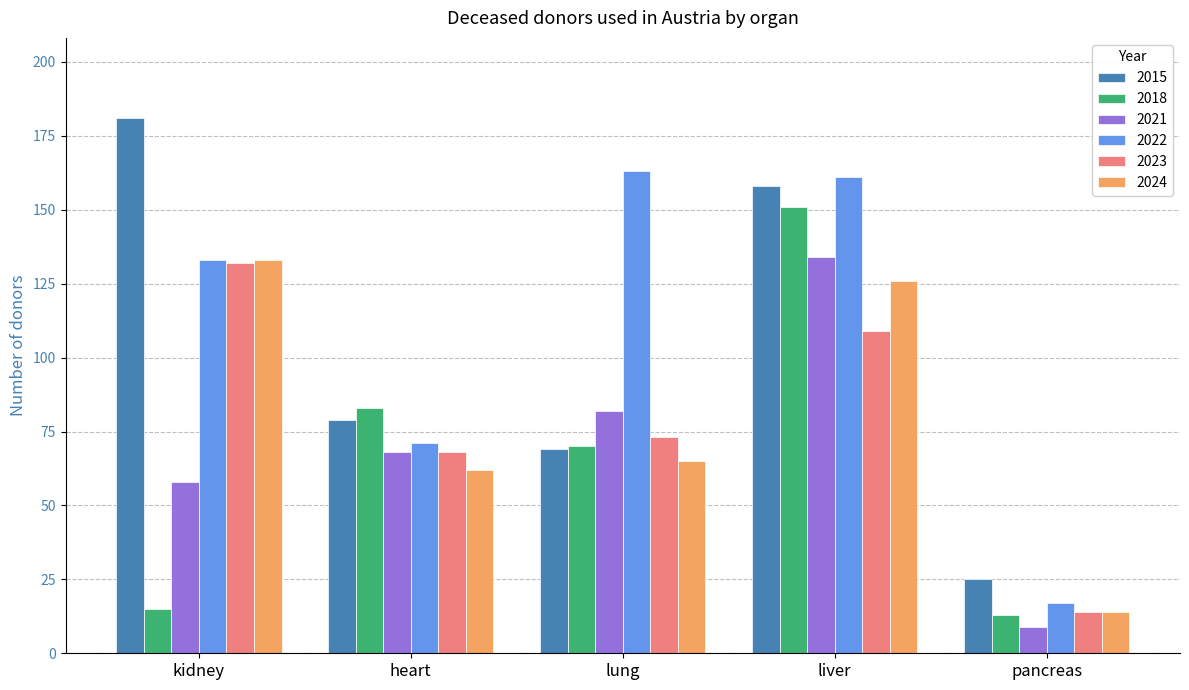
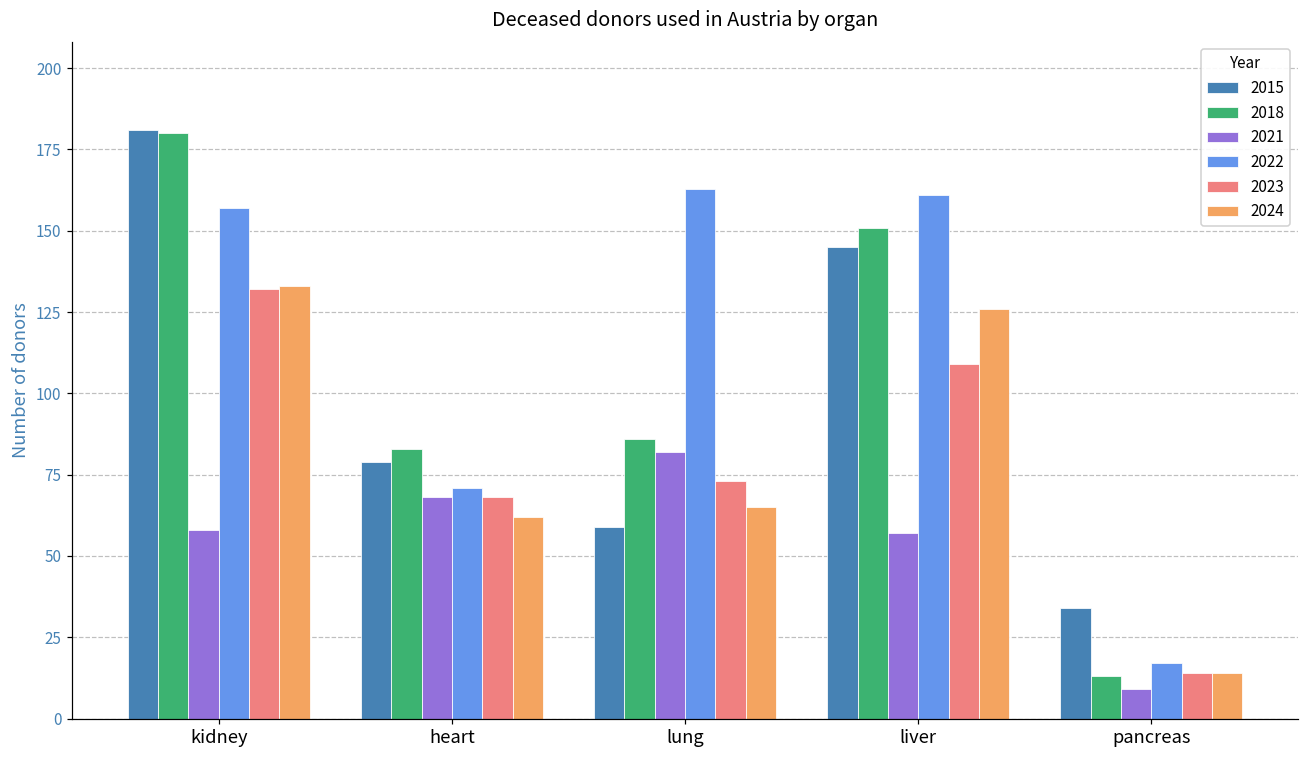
2018, kidney: 15 -> 180
2022, kidney: 133 -> 157
2015, lung: 69 -> 59
2018, lung: 70 -> 86
2015, liver: 158 -> 145
2021, liver: 134 -> 57
2015, pancreas: 25 -> 34
